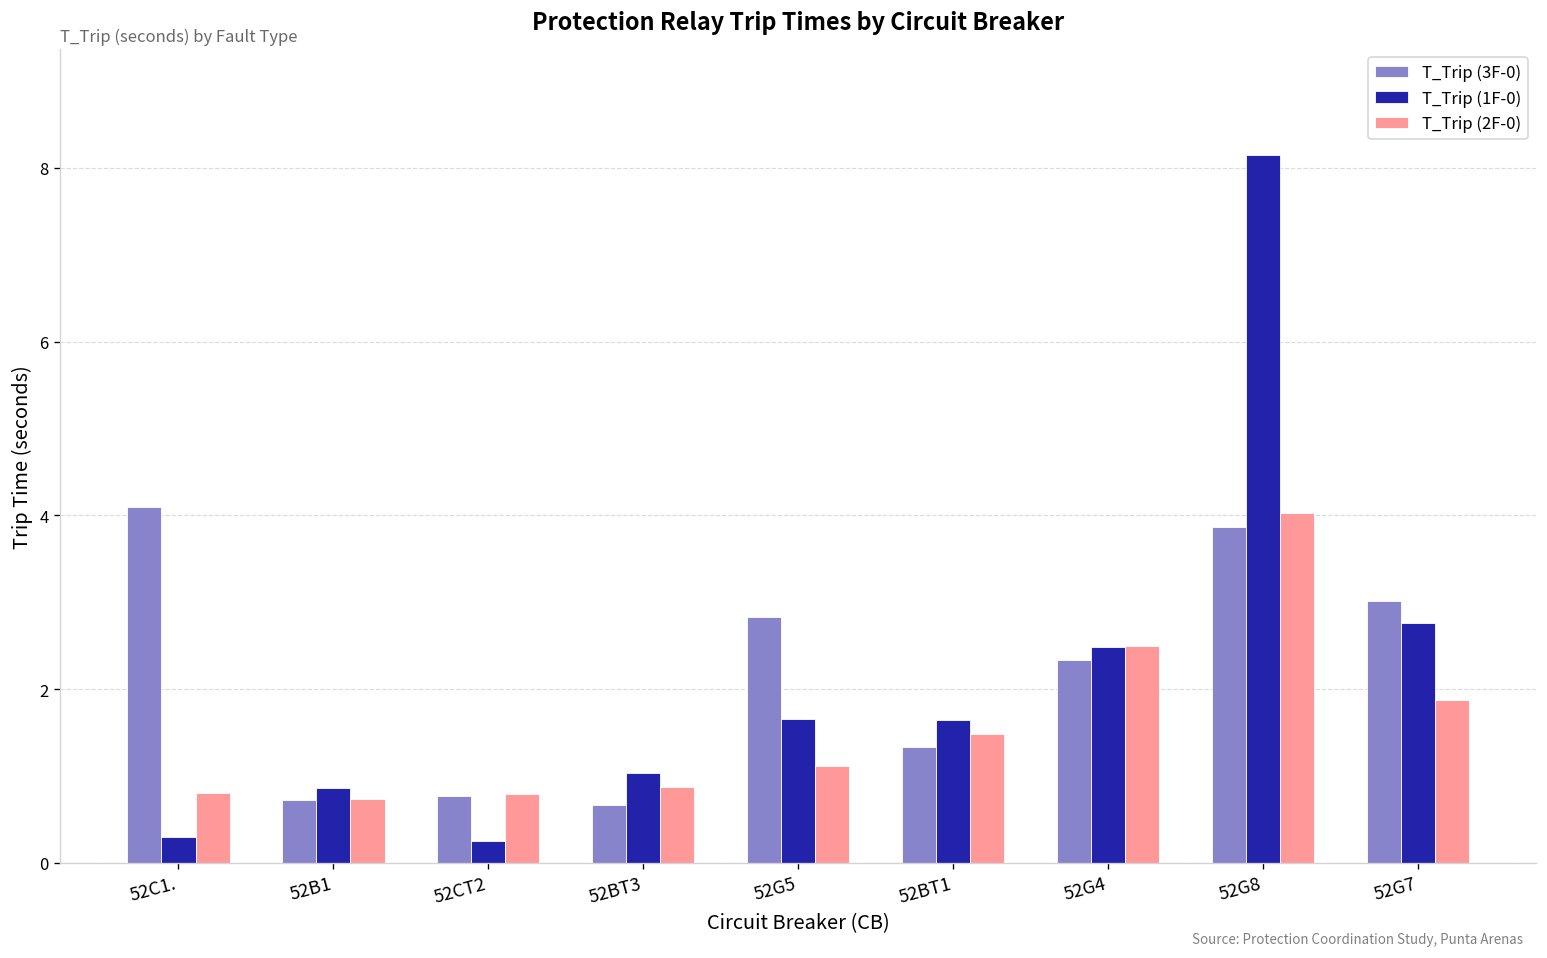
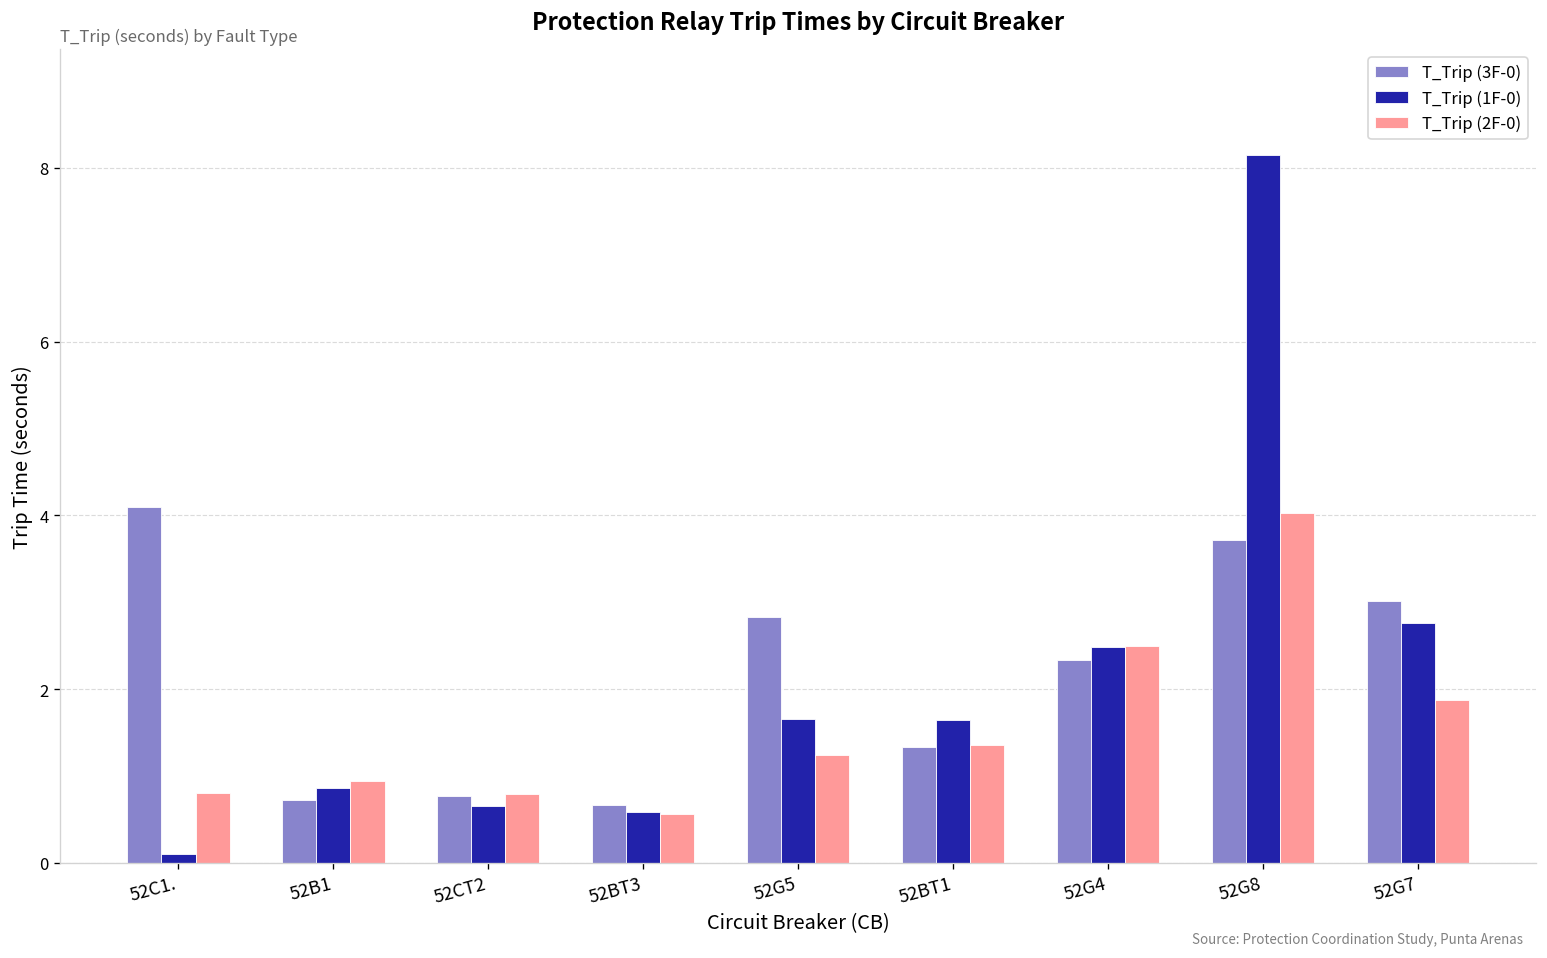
T_Trip (1F-0), 52C1.: 0.3 -> 0.1
T_Trip (2F-0), 52B1: 0.7 -> 0.9
T_Trip (1F-0), 52CT2: 0.3 -> 0.7
T_Trip (1F-0), 52BT3: 1.0 -> 0.6
T_Trip (2F-0), 52BT3: 0.9 -> 0.6
T_Trip (2F-0), 52G5: 1.1 -> 1.2
T_Trip (2F-0), 52BT1: 1.5 -> 1.4
T_Trip (3F-0), 52G8: 3.9 -> 3.7
